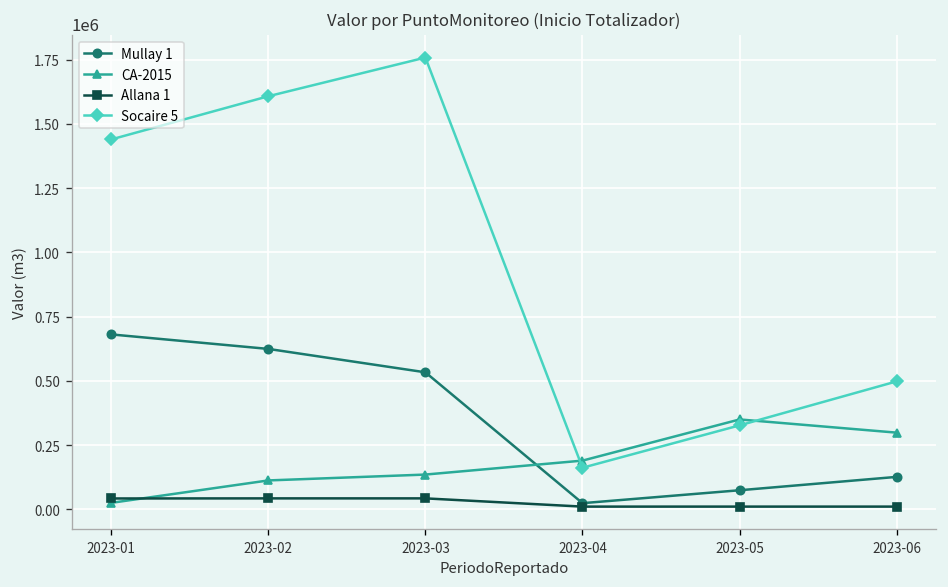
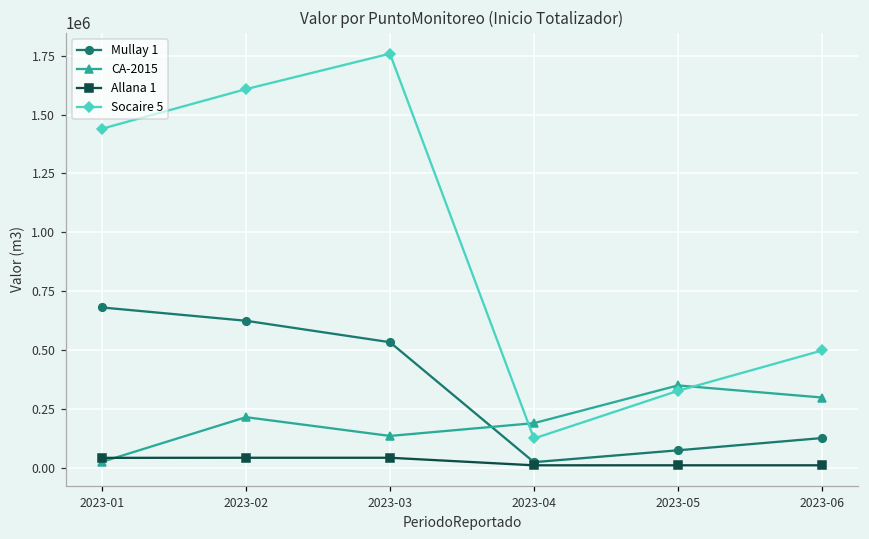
CA-2015, 2023-02: 110000 -> 210000
Socaire 5, 2023-04: 160000 -> 120000
